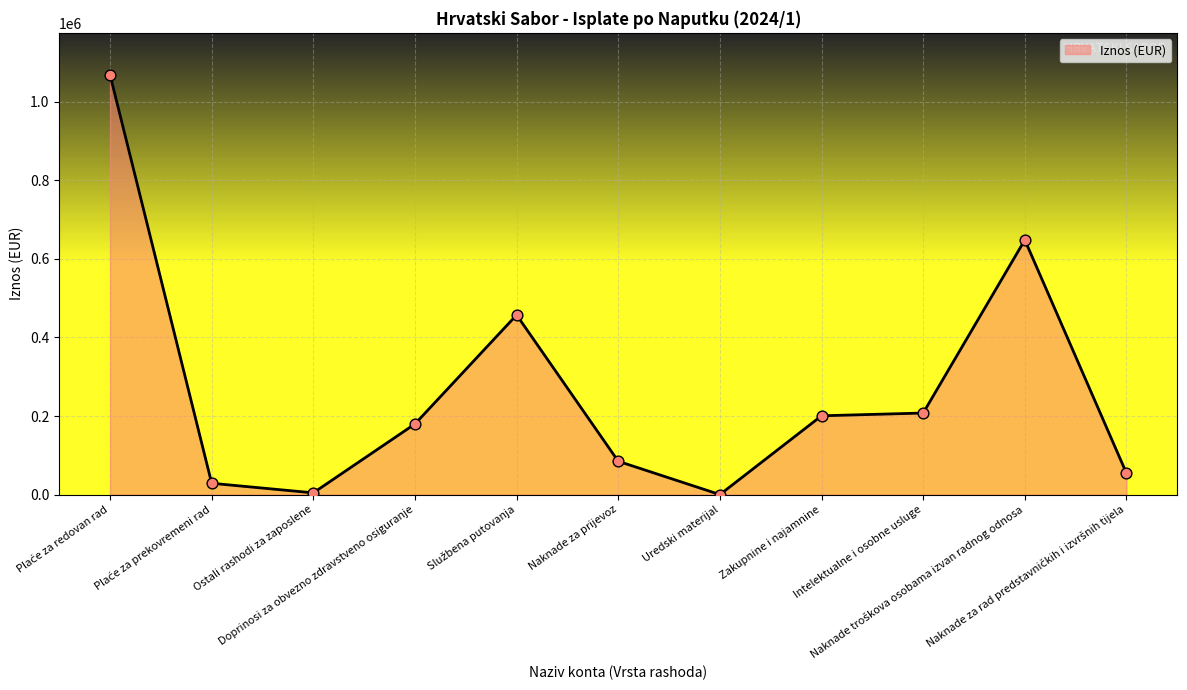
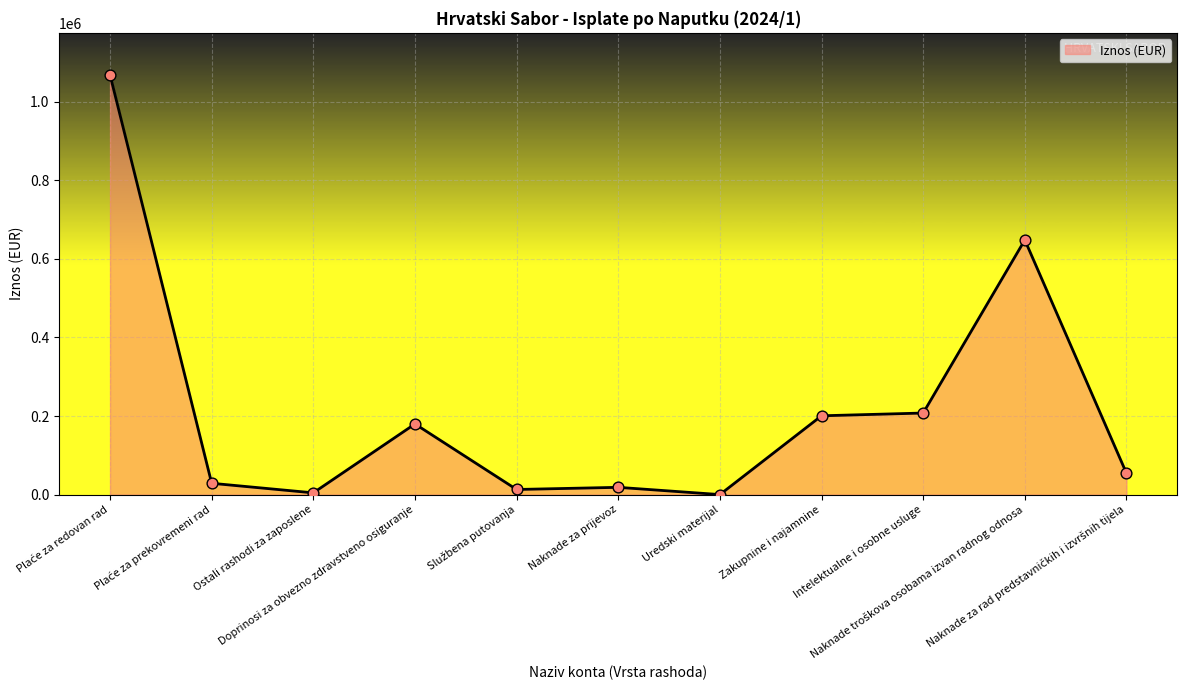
Službena putovanja: 460000 -> 10000
Naknade za prijevoz: 80000 -> 20000
